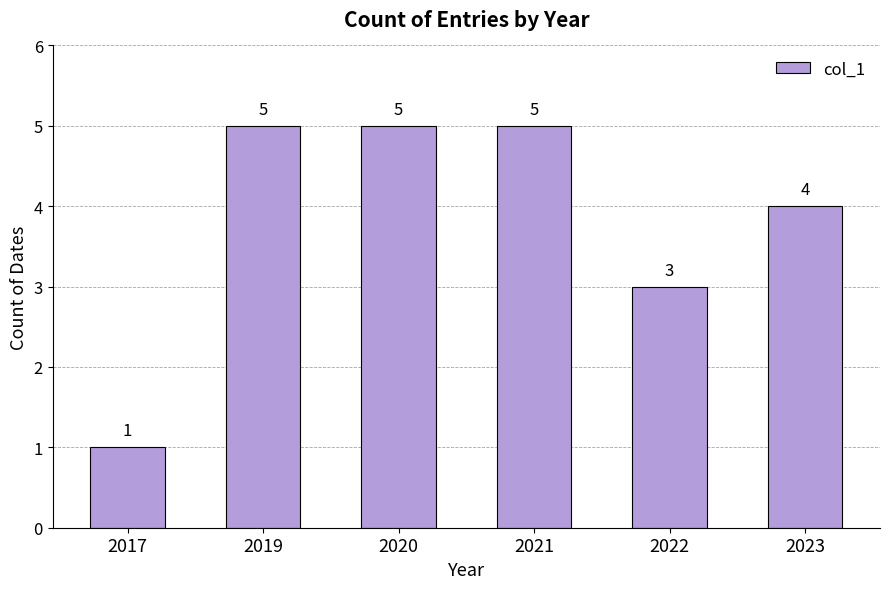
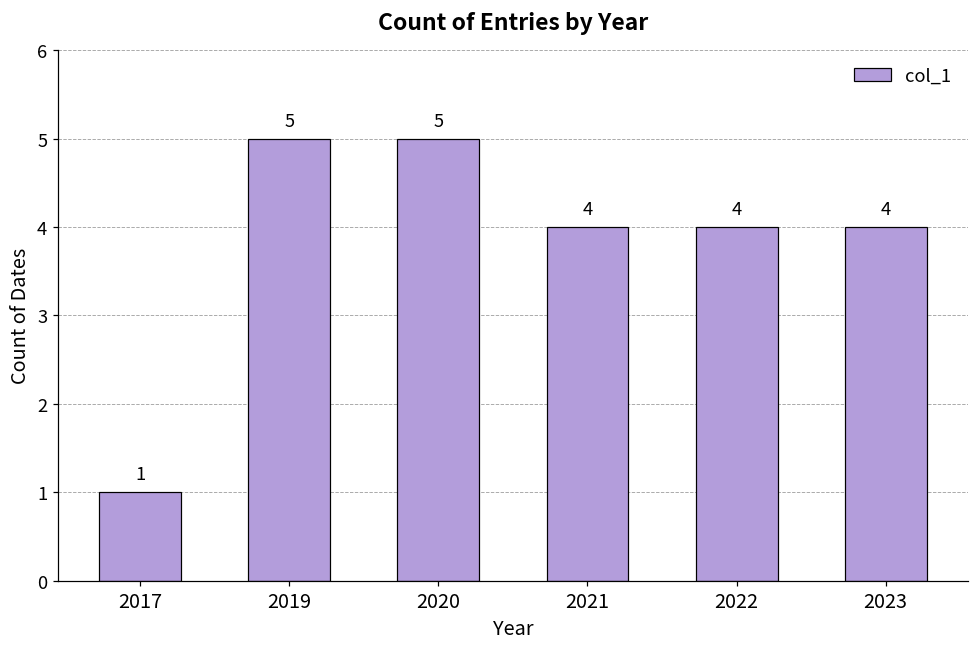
2021: 5 -> 4
2022: 3 -> 4
